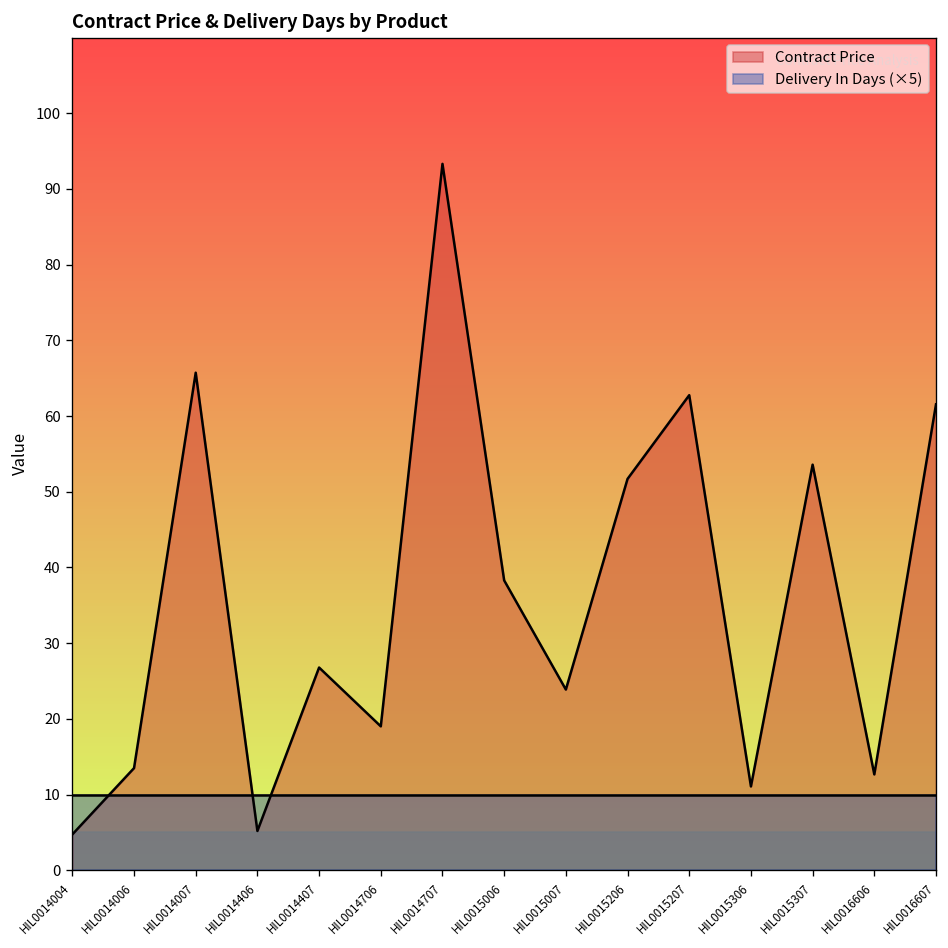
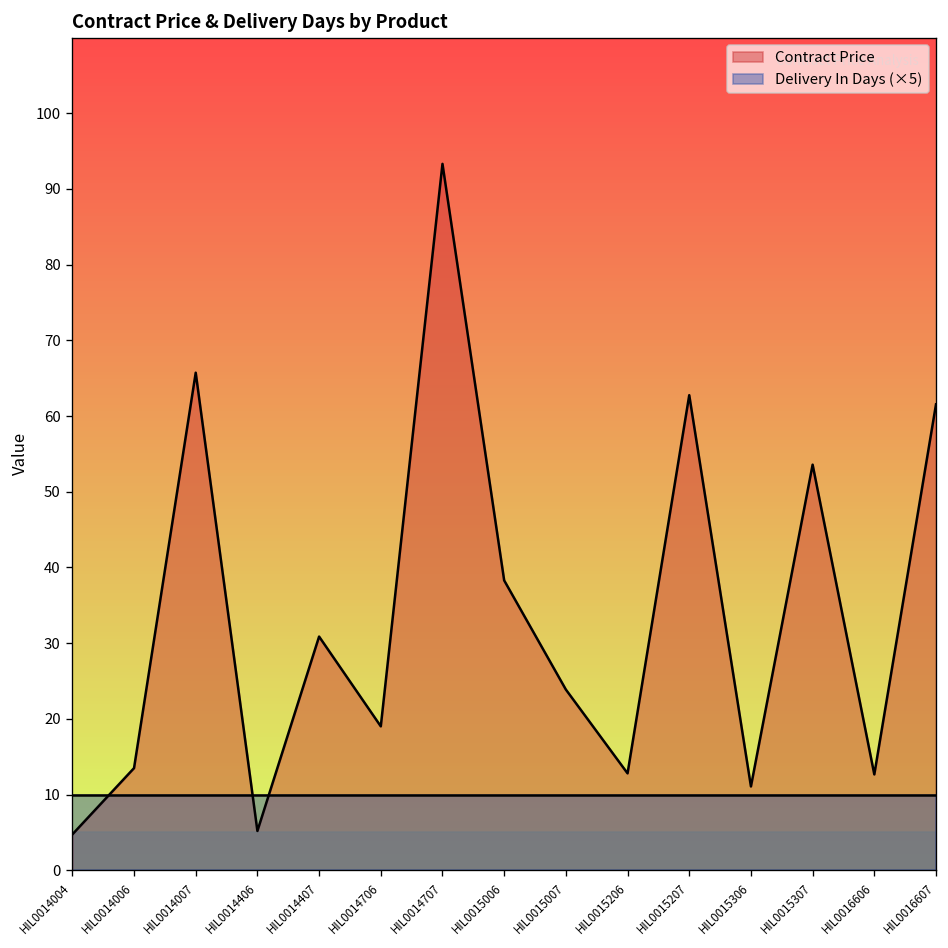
Contract Price, HIL0014407: 27 -> 31
Contract Price, HIL0015206: 52 -> 13
